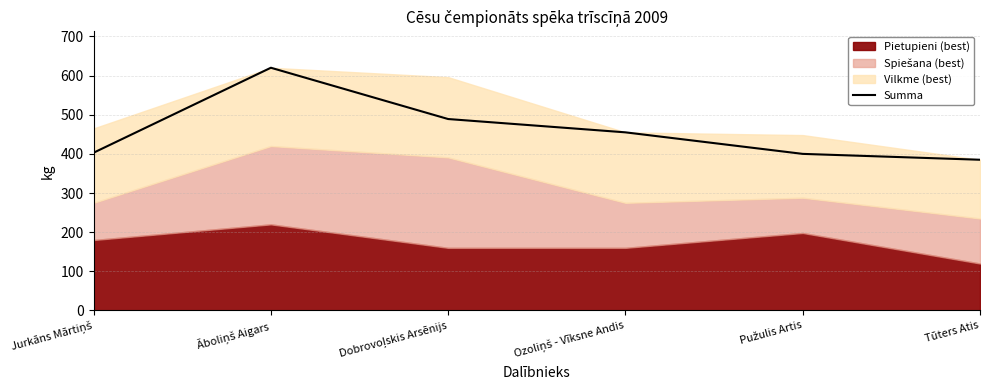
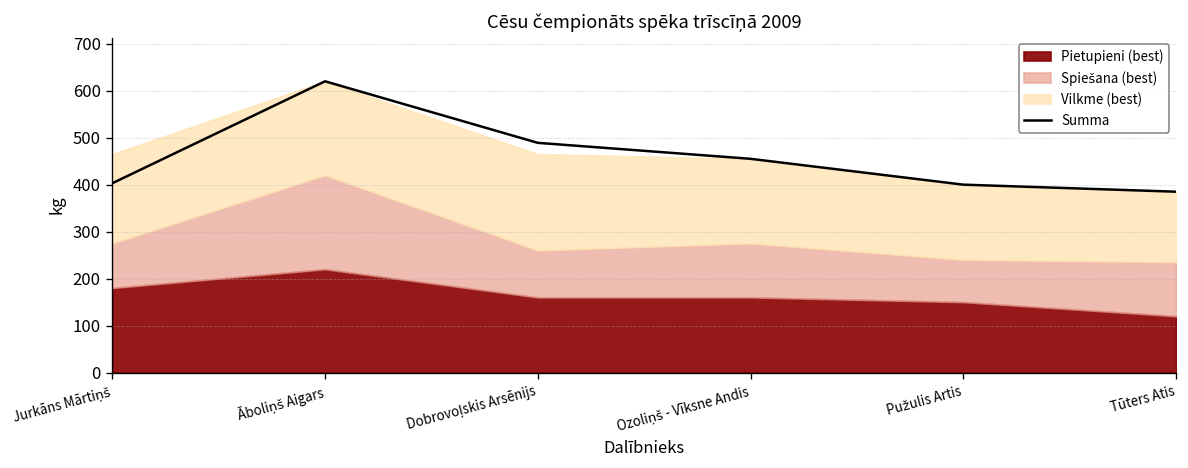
Spiešana (best), Dobrovoļskis Arsēnijs: 230 -> 100
Pietupieni (best), Pužulis Artis: 200 -> 150
